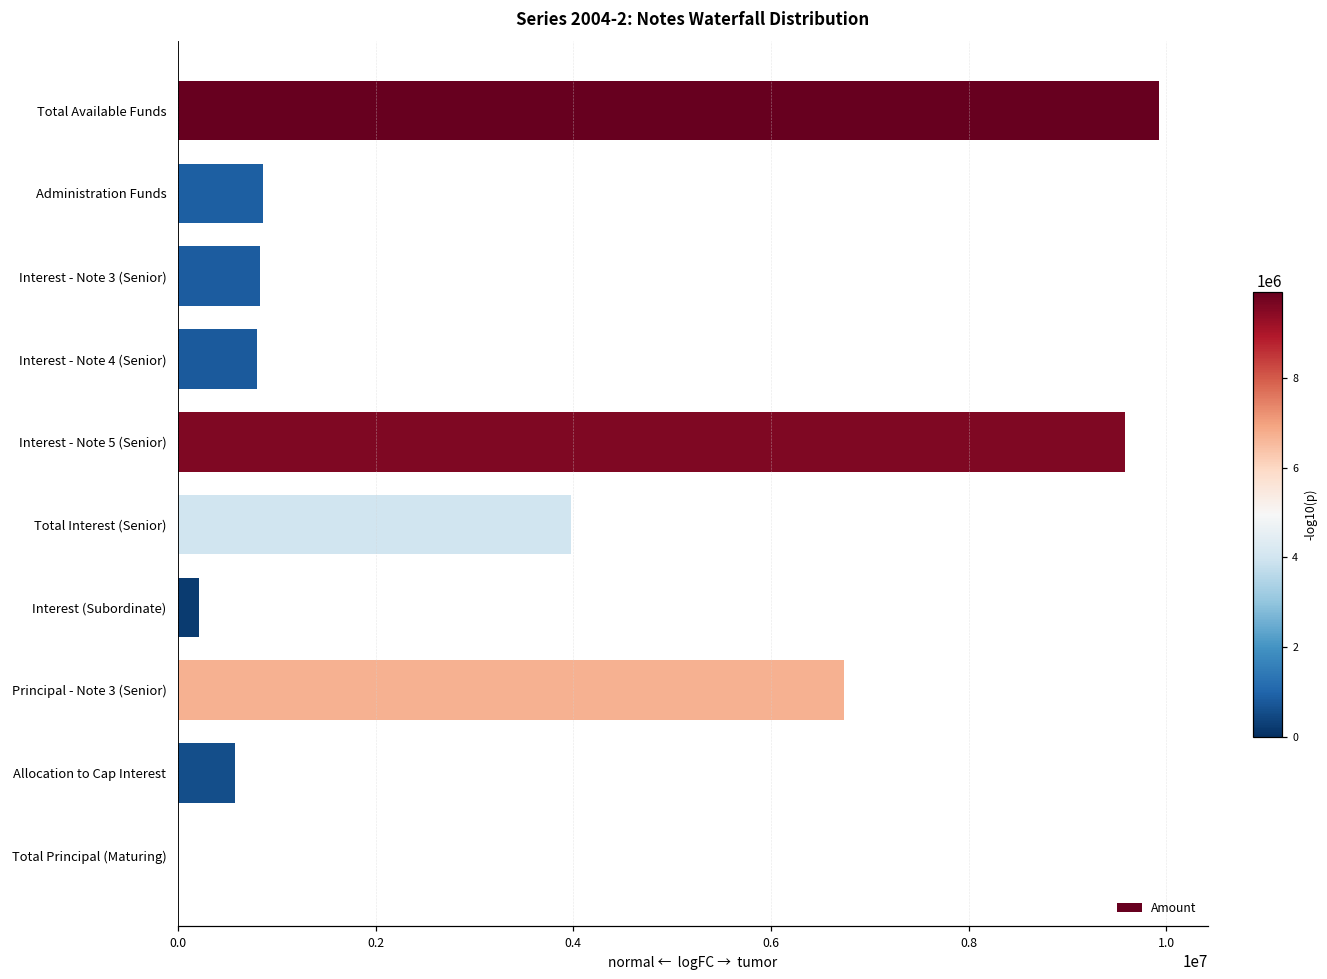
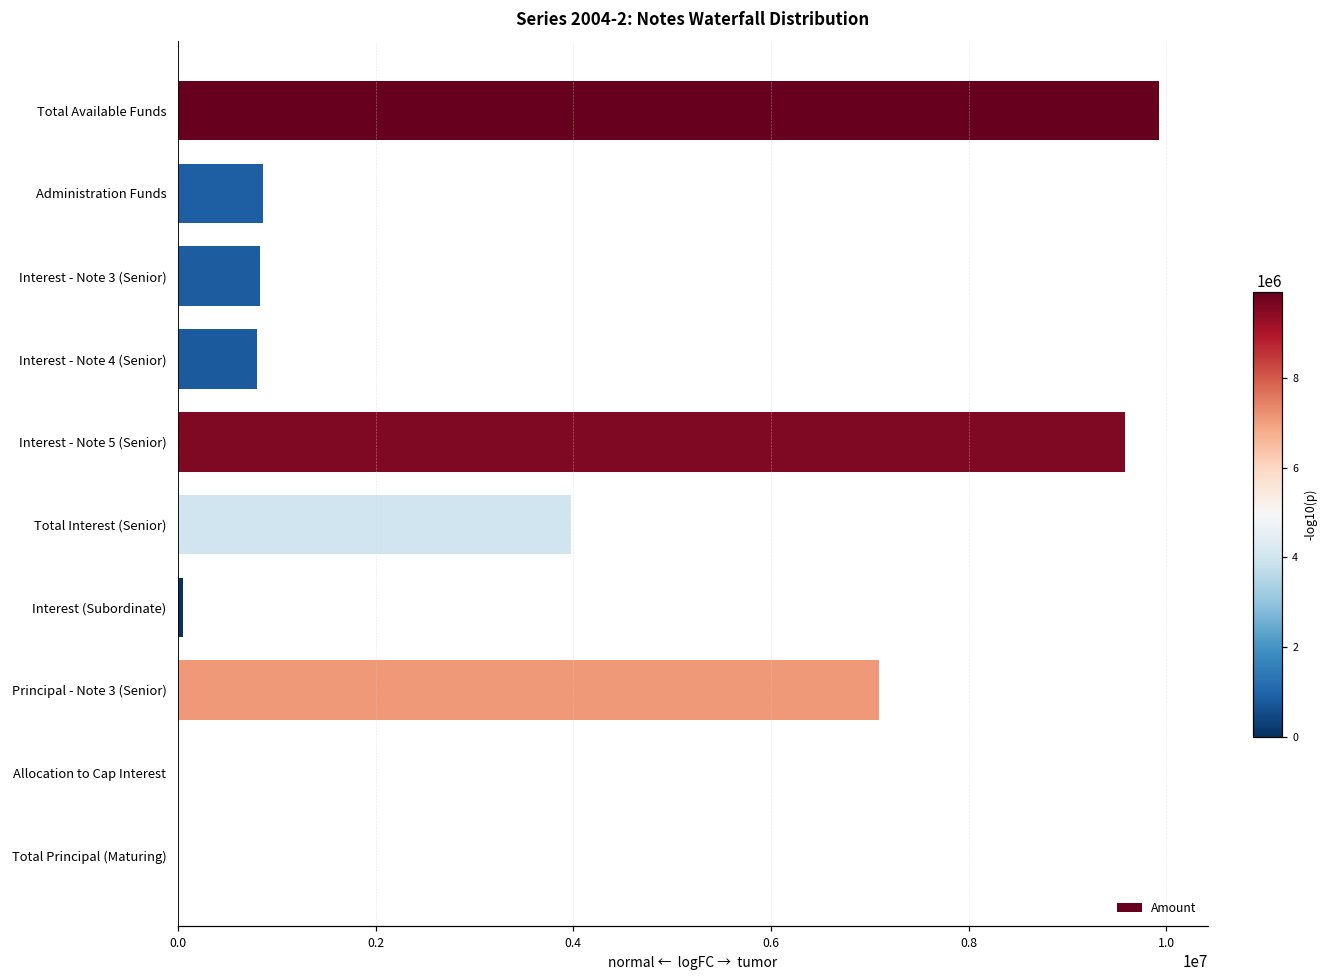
Interest (Subordinate): 200000 -> 100000
Principal - Note 3 (Senior): 6700000 -> 7100000
Allocation to Cap Interest: 600000 -> 0
